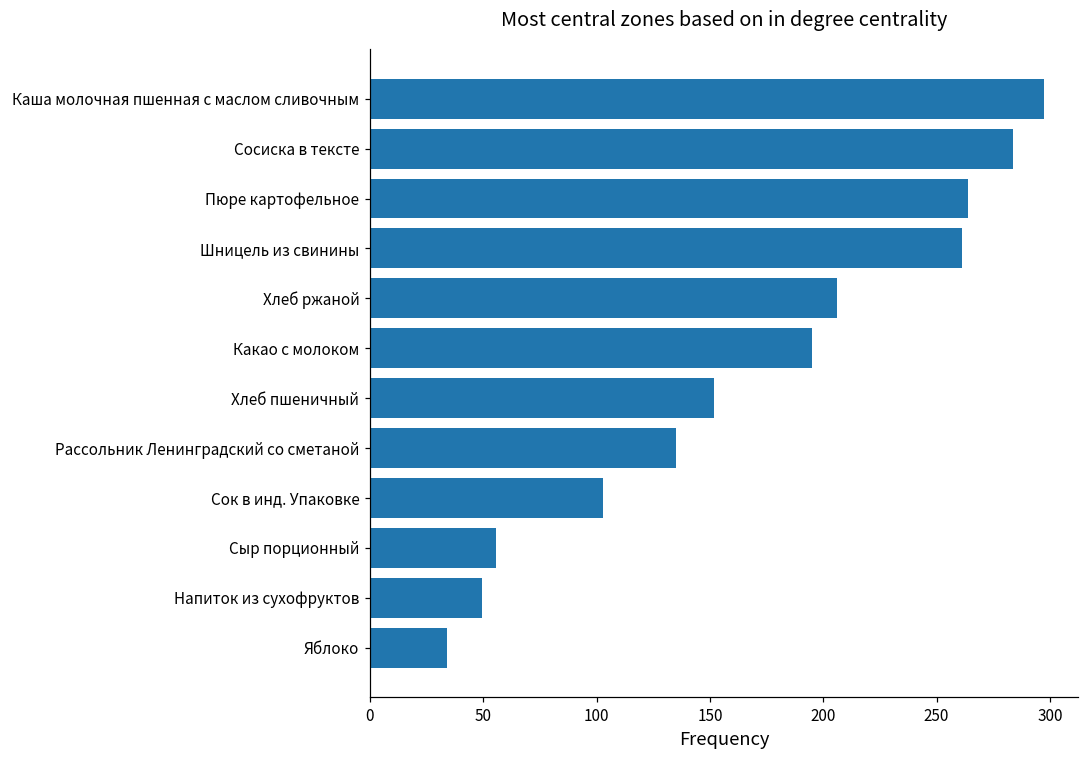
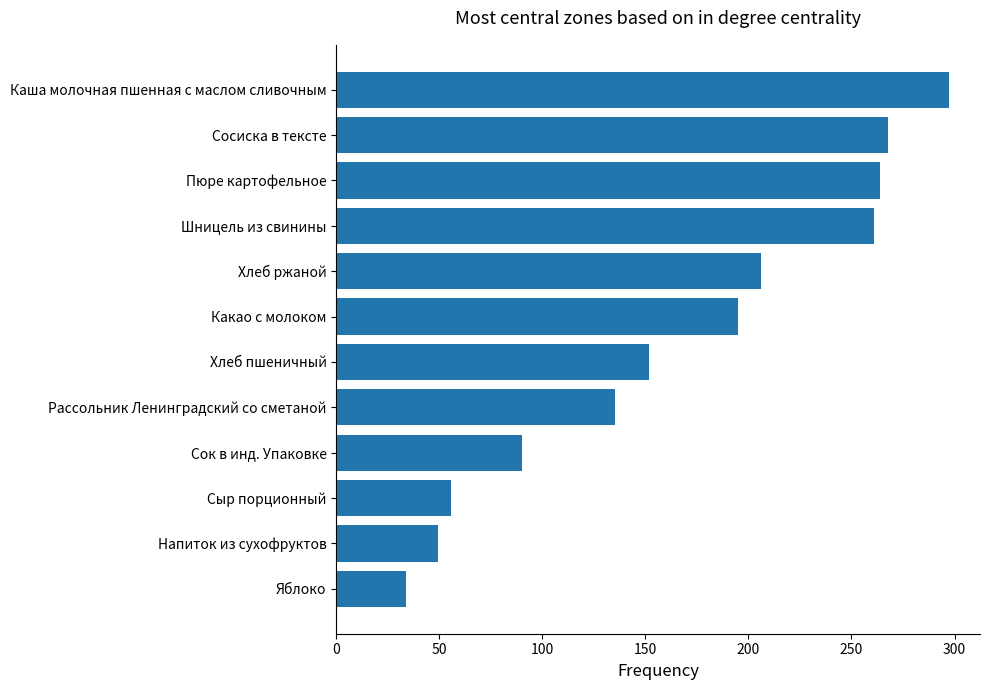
Сосиска в тексте: 284 -> 268
Сок в инд. Упаковке: 103 -> 90
